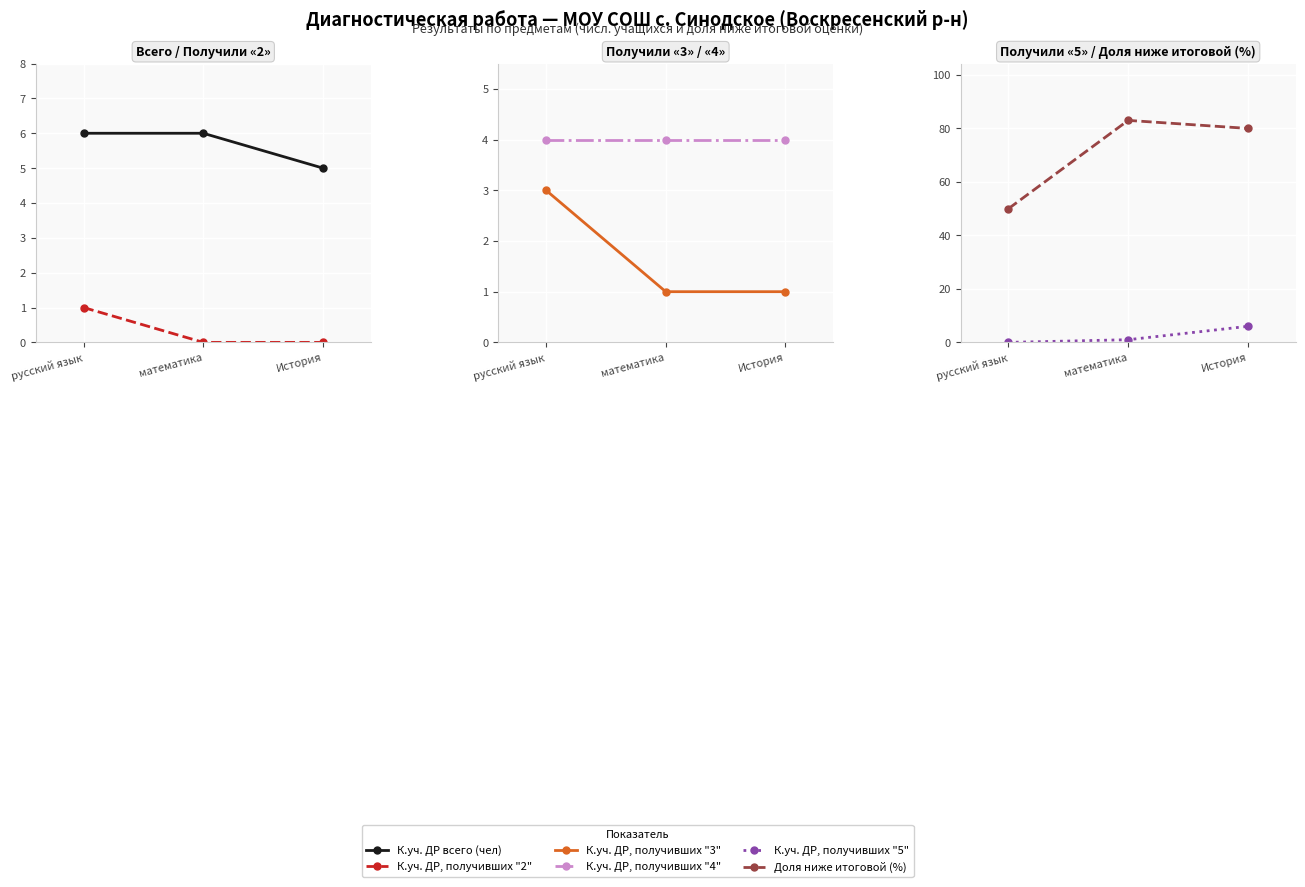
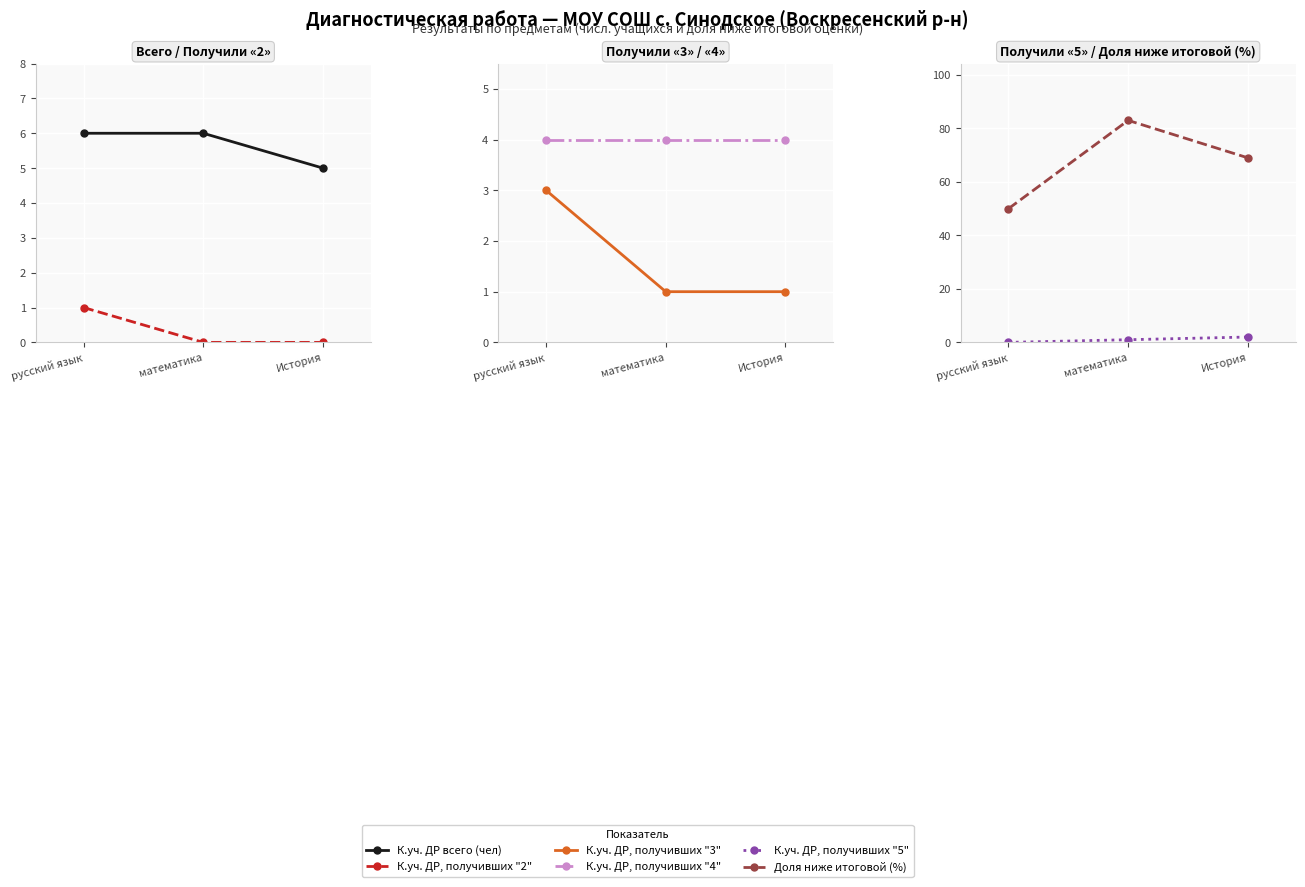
Получили «5» / Доля ниже итоговой (%), К.уч. ДР, получивших "5", История: 6 -> 2
Получили «5» / Доля ниже итоговой (%), Доля ниже итоговой (%), История: 80 -> 69
